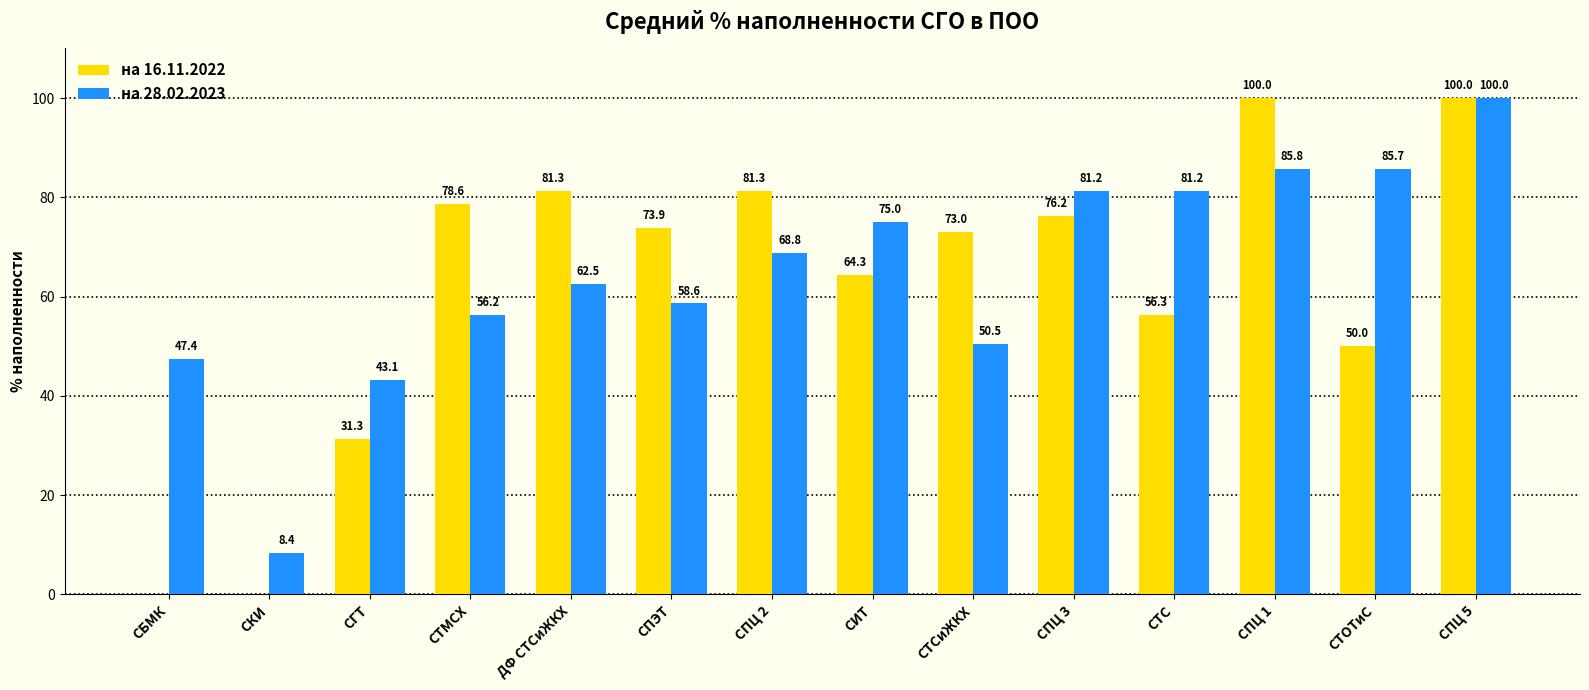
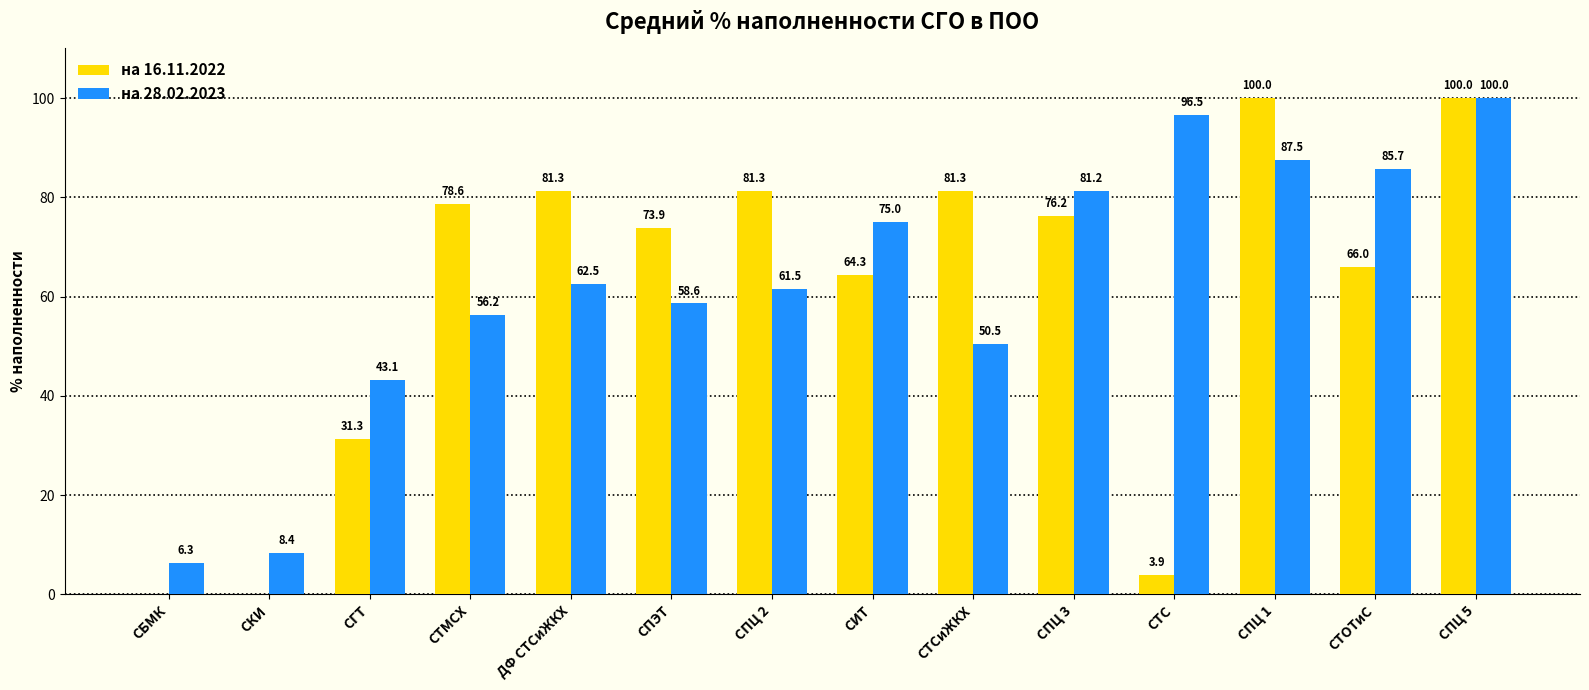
на 28.02.2023, СБМК: 47.4 -> 6.3
на 28.02.2023, СПЦ 2: 68.8 -> 61.5
на 16.11.2022, СТСиЖКХ: 73.0 -> 81.3
на 16.11.2022, СТС: 56.3 -> 3.9
на 28.02.2023, СТС: 81.2 -> 96.5
на 28.02.2023, СПЦ 1: 85.8 -> 87.5
на 16.11.2022, СТОТиС: 50.0 -> 66.0
